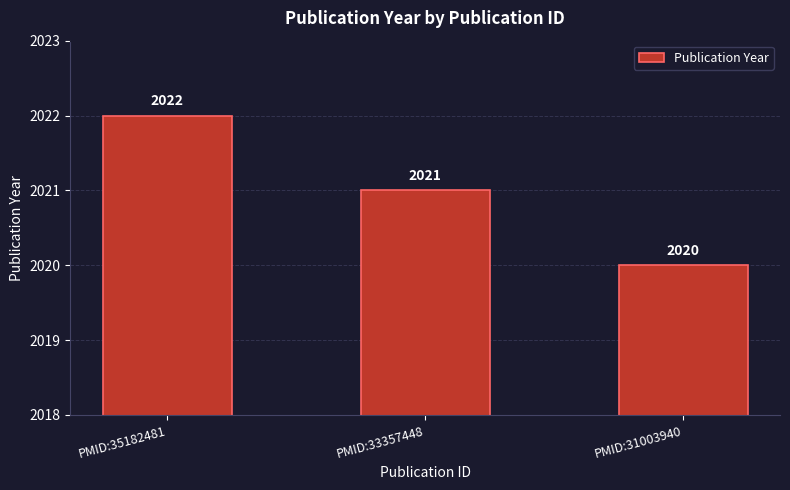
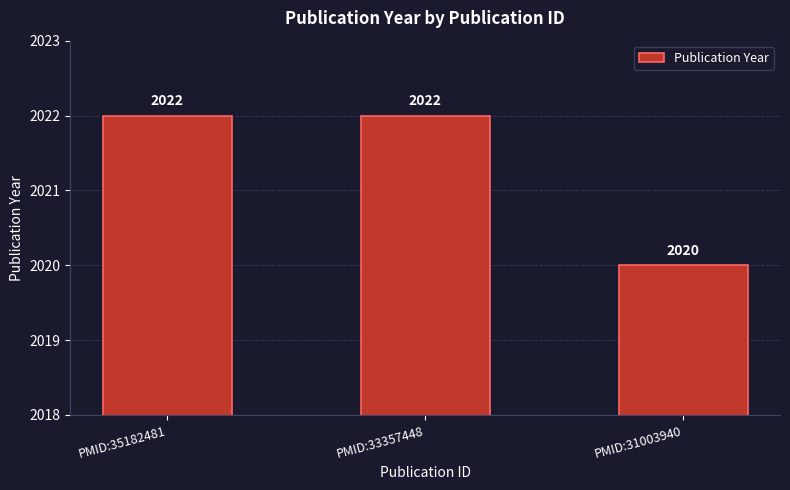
PMID:33357448: 2021 -> 2022
